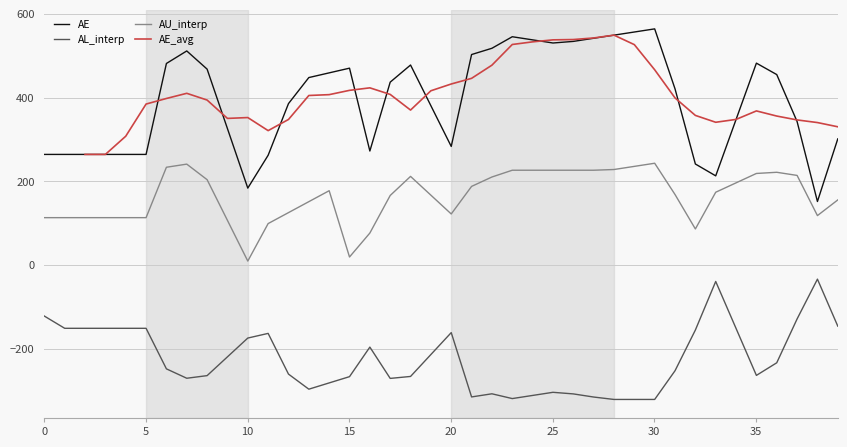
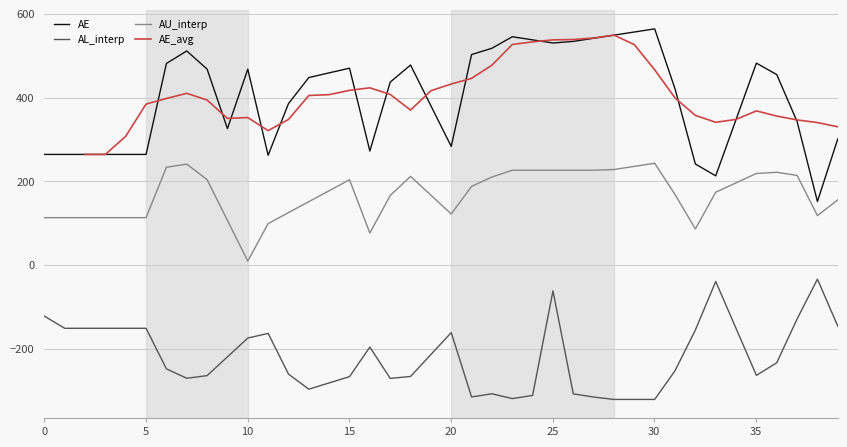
AE, 10: 180 -> 470
AU_interp, 15: 20 -> 200
AL_interp, 25: -300 -> -60
